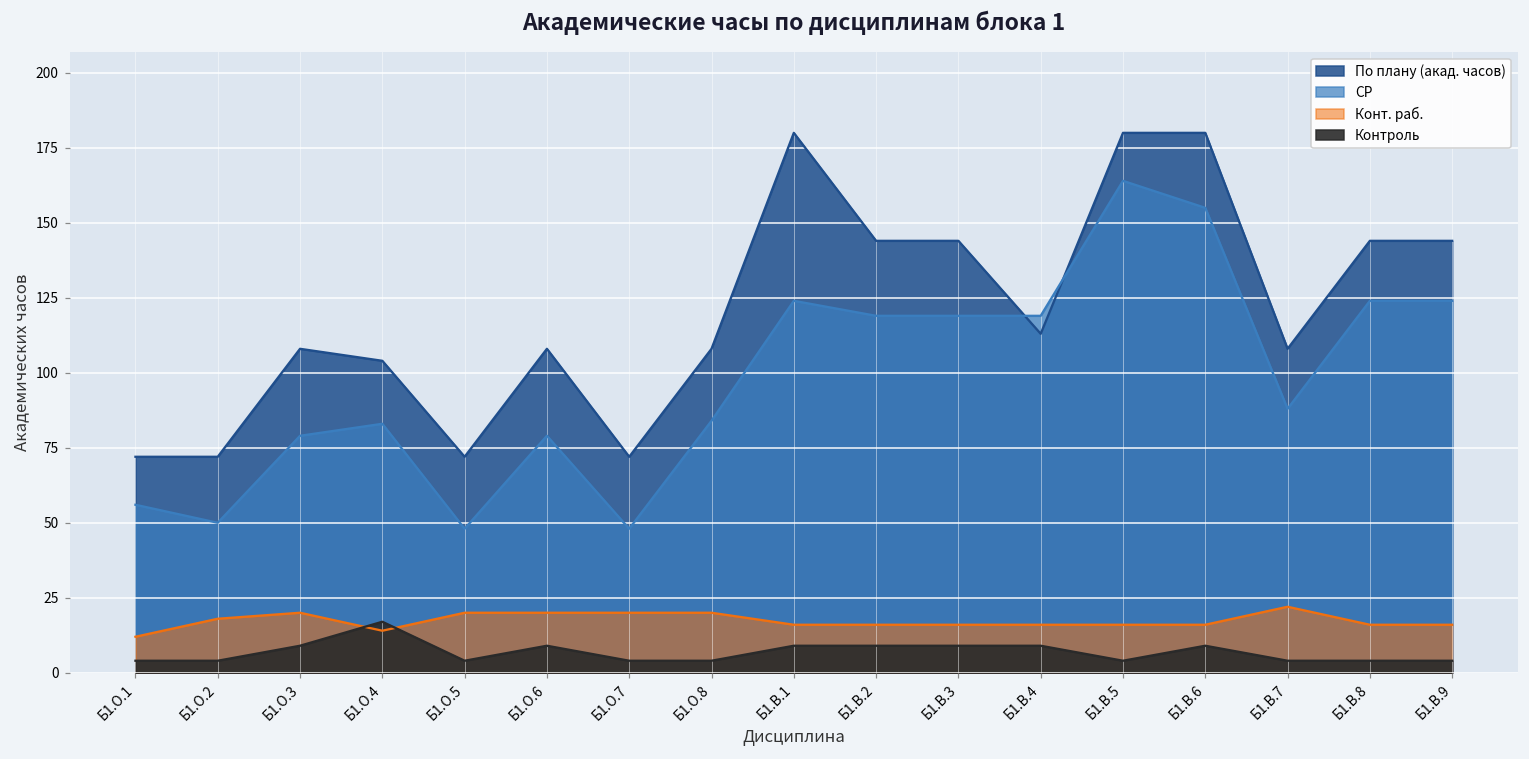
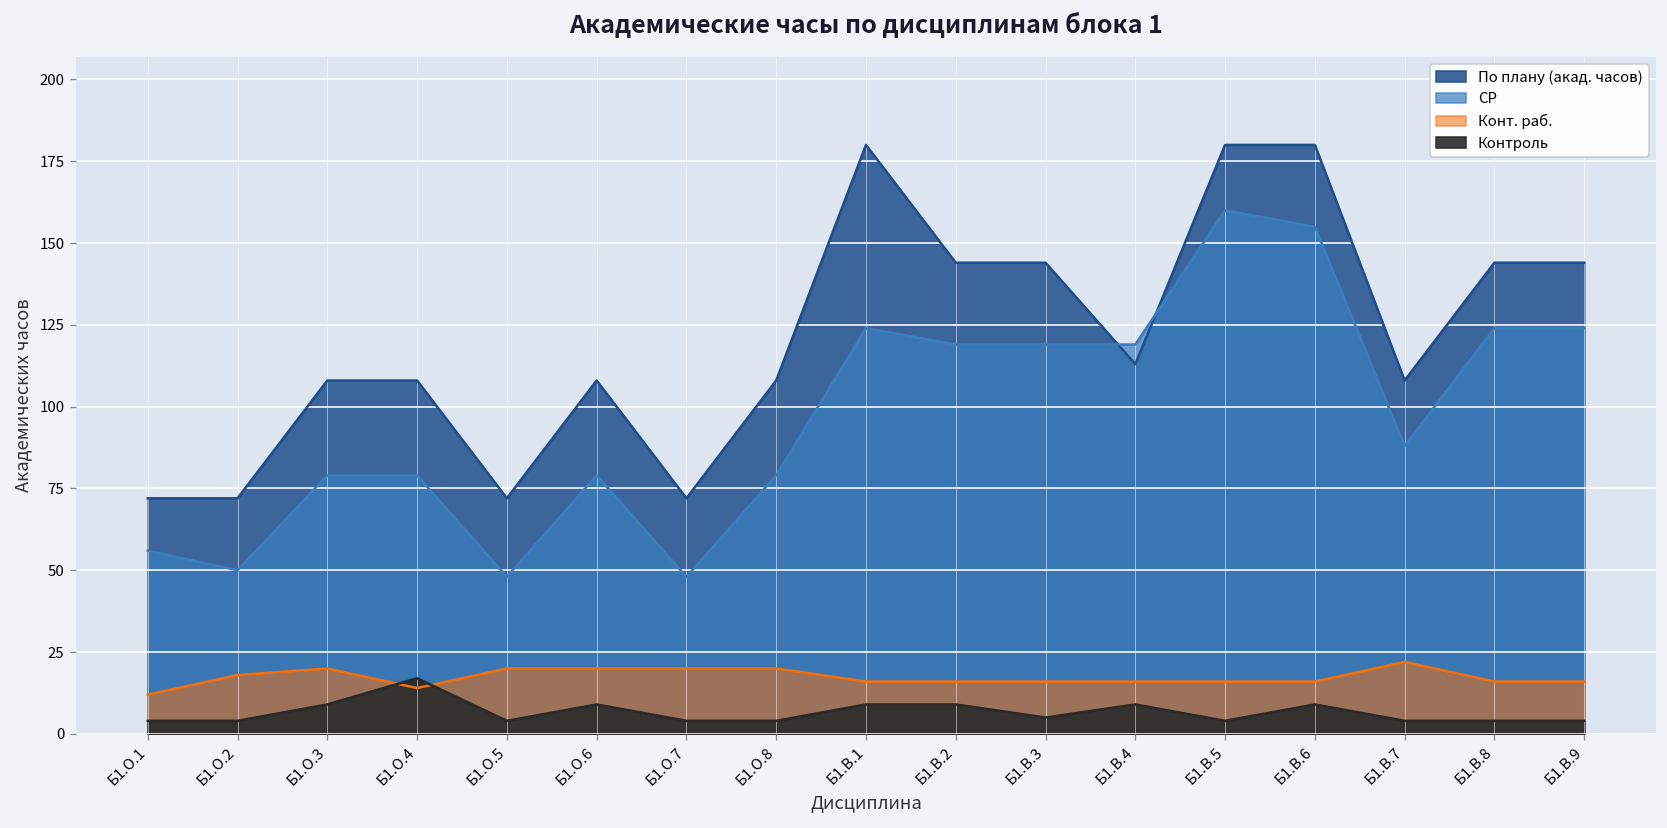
По плану (акад. часов), Б1.О.4: 104 -> 108
СР, Б1.О.4: 83 -> 79
СР, Б1.О.8: 84 -> 79
Контроль, Б1.В.3: 9 -> 5
СР, Б1.В.5: 164 -> 160
